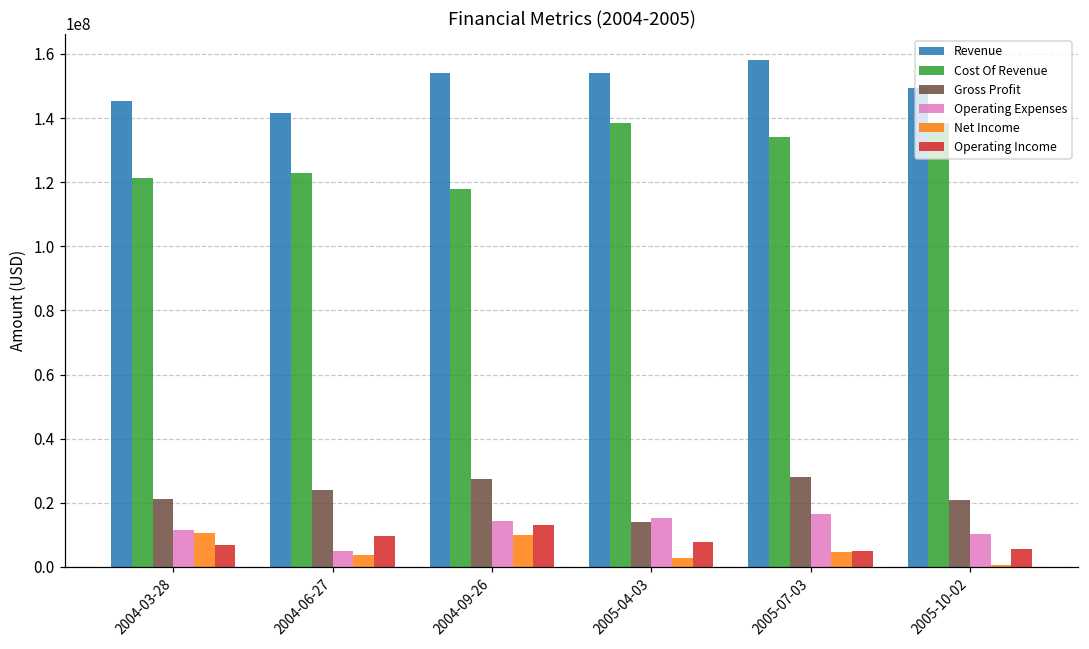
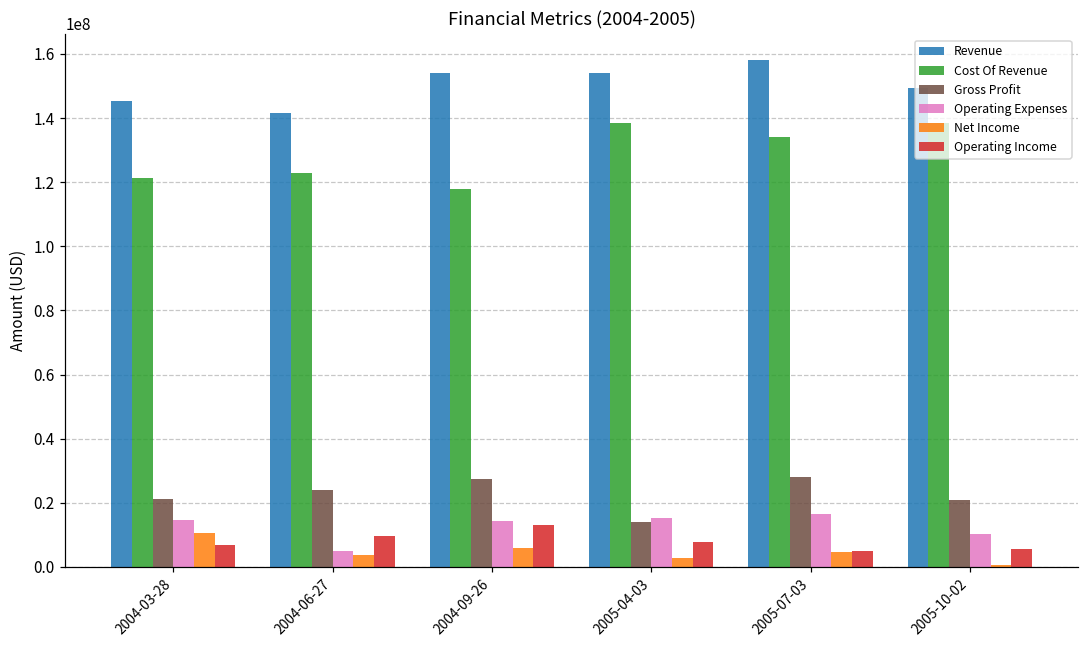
Operating Expenses, 2004-03-28: 11000000 -> 15000000
Net Income, 2004-09-26: 10000000 -> 6000000
